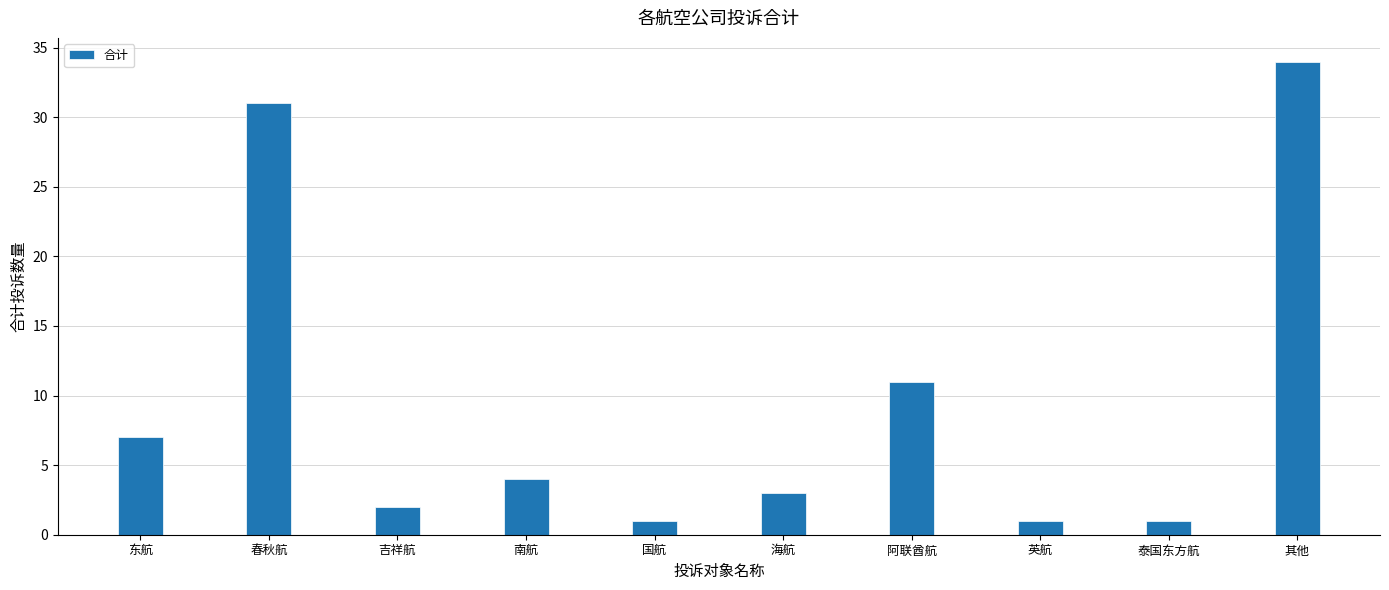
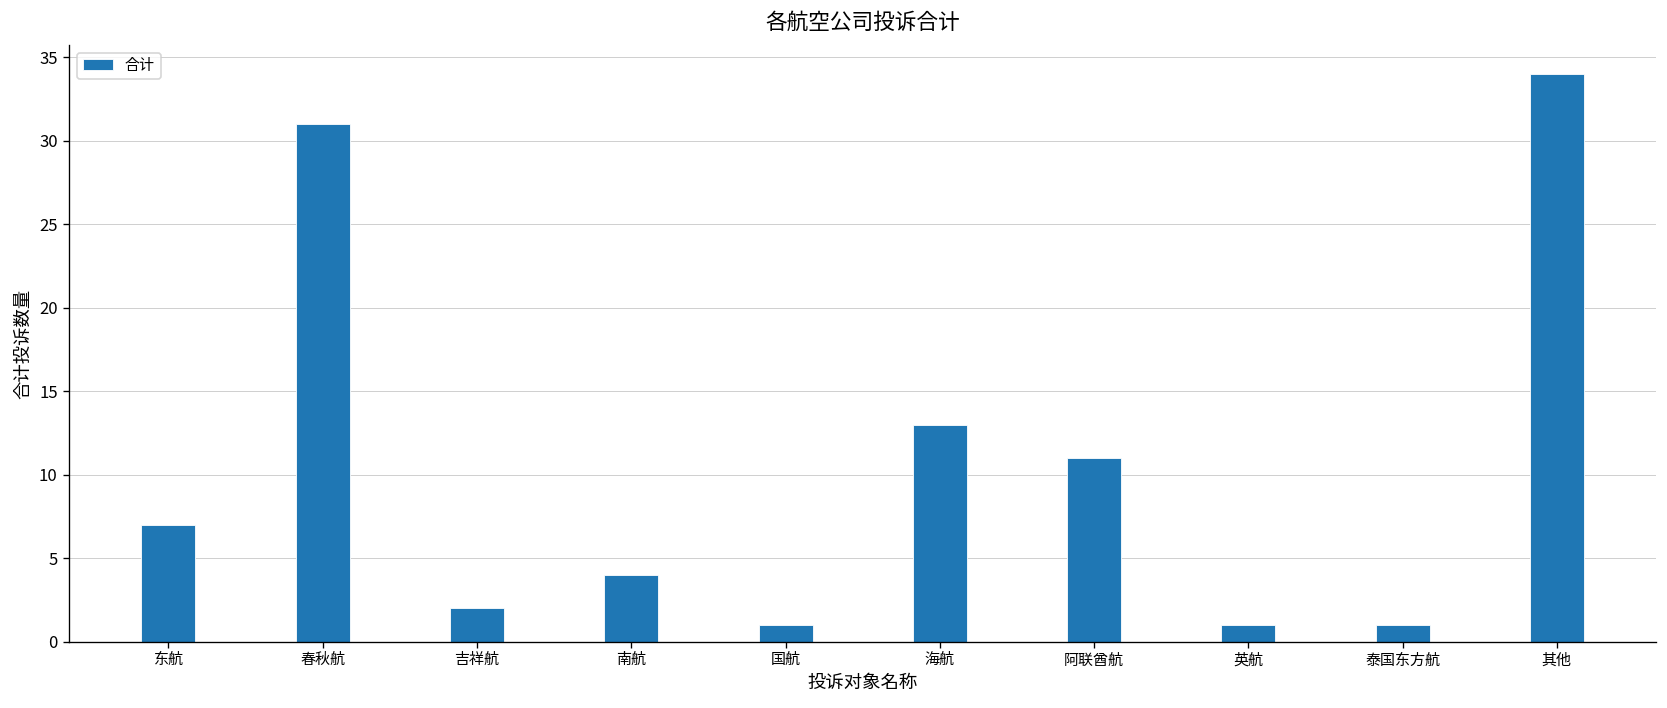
海航: 3 -> 13
